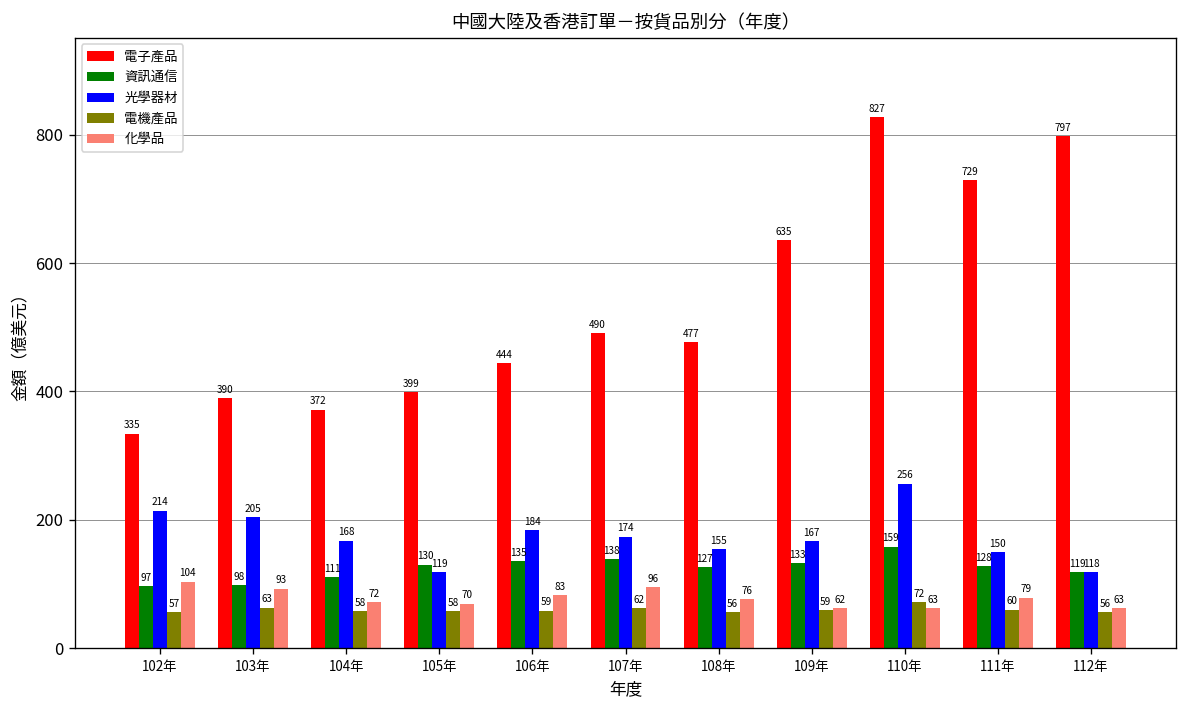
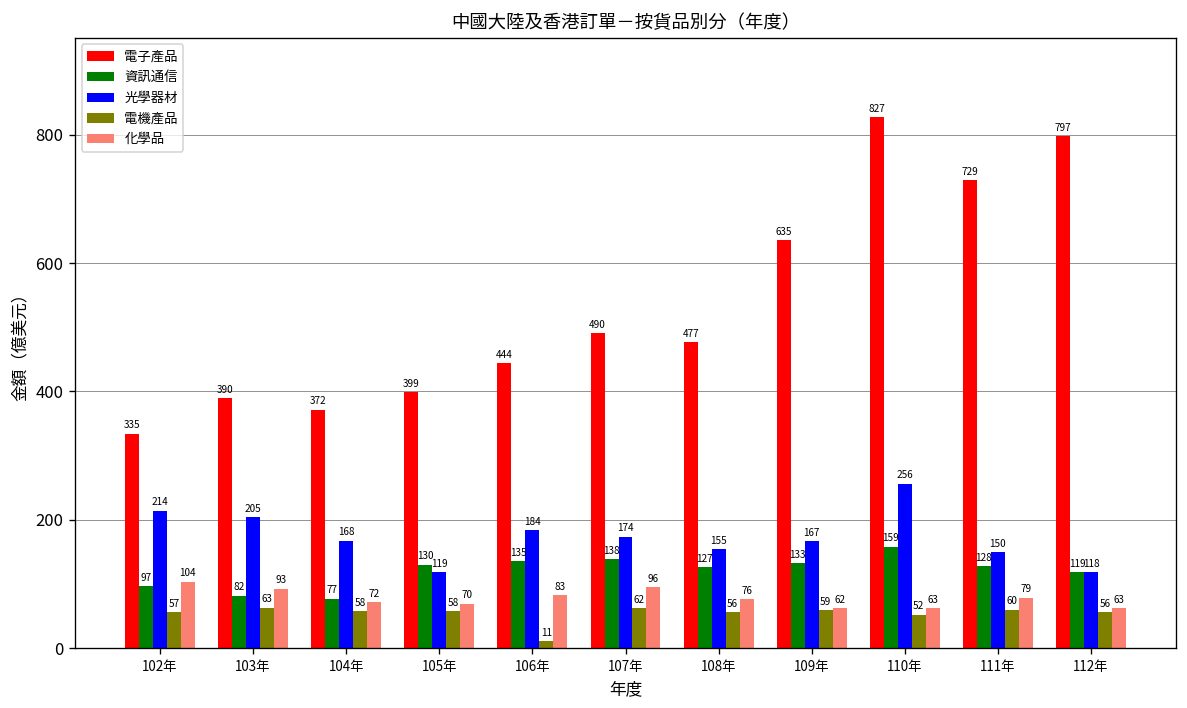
資訊通信, 103年: 98 -> 82
資訊通信, 104年: 111 -> 77
電機產品, 106年: 59 -> 11
電機產品, 110年: 72 -> 52
